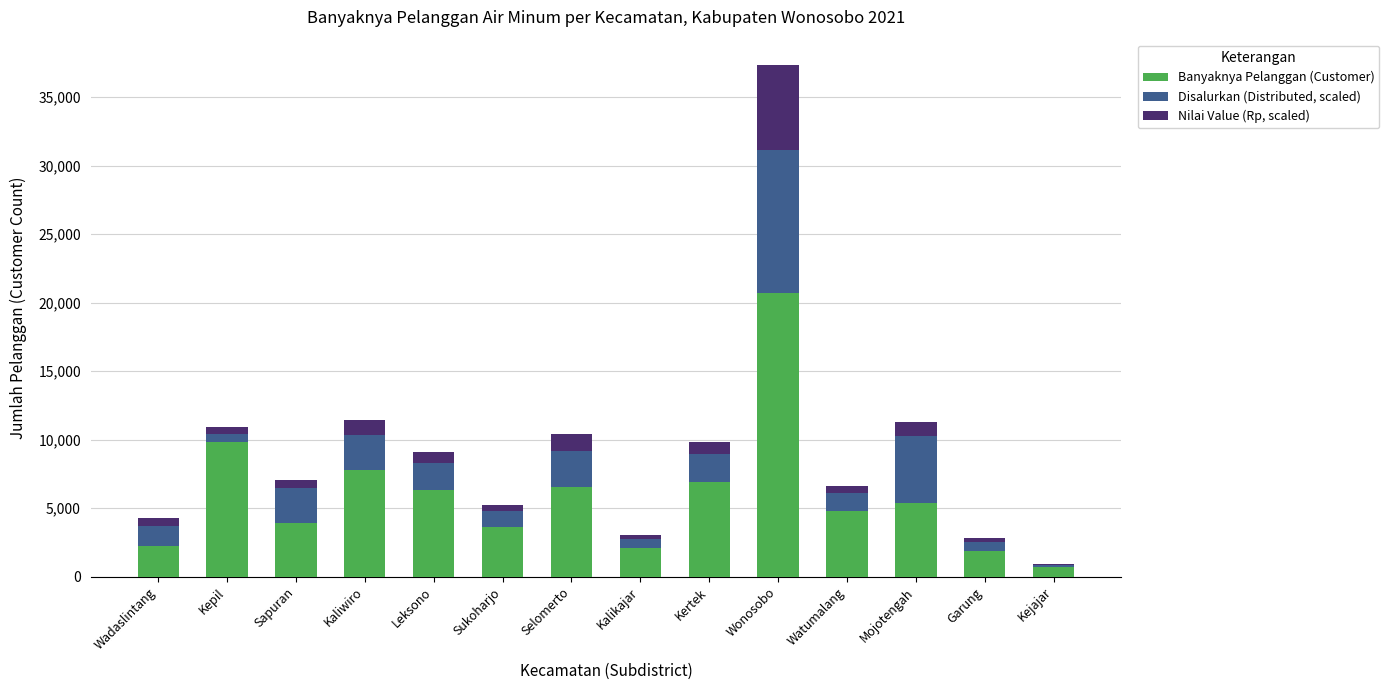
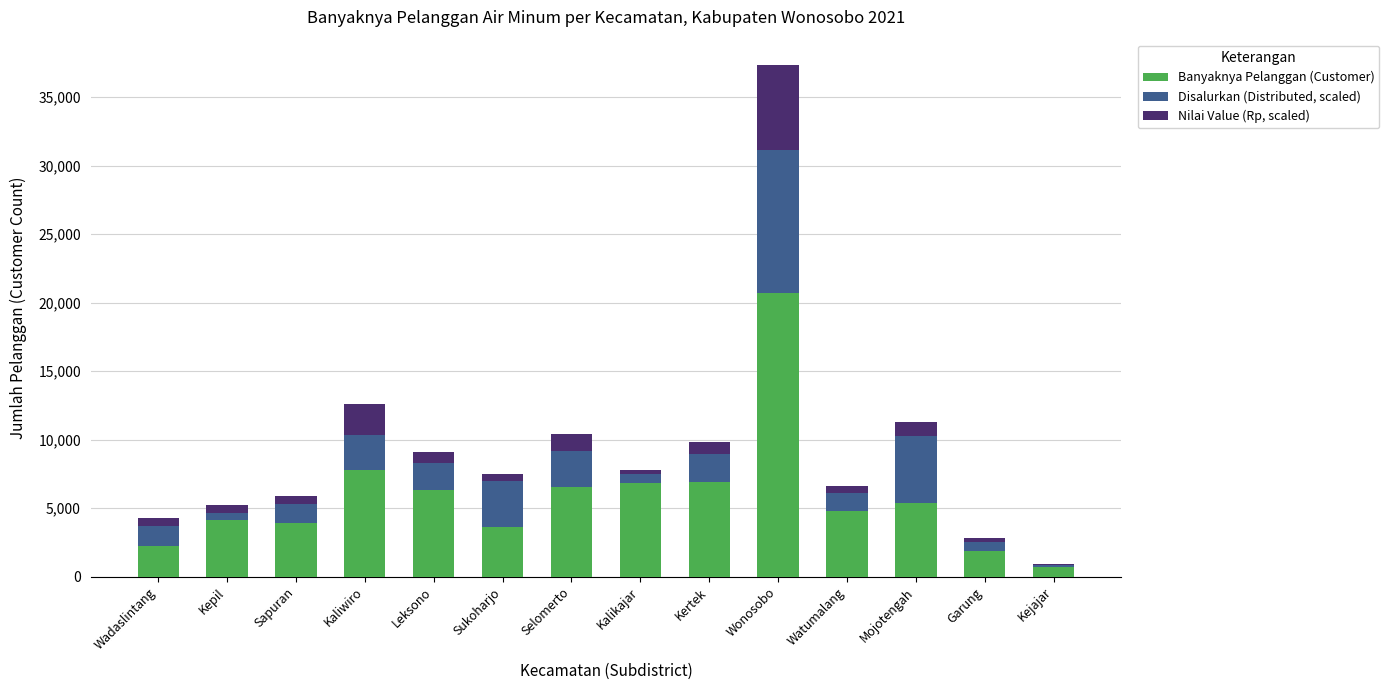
Banyaknya Pelanggan (Customer), Kepil: 9,800 -> 4,100
Disalurkan (Distributed, scaled), Sapuran: 2,600 -> 1,400
Nilai Value (Rp, scaled), Kaliwiro: 1,100 -> 2,300
Disalurkan (Distributed, scaled), Sukoharjo: 1,100 -> 3,400
Banyaknya Pelanggan (Customer), Kalikajar: 2,100 -> 6,800
